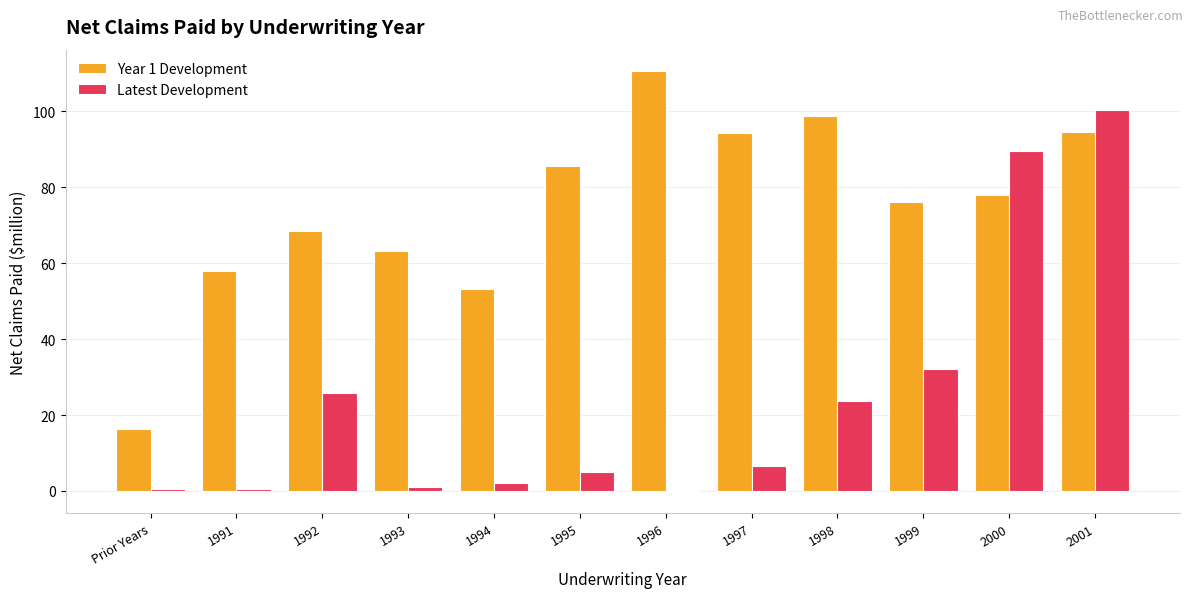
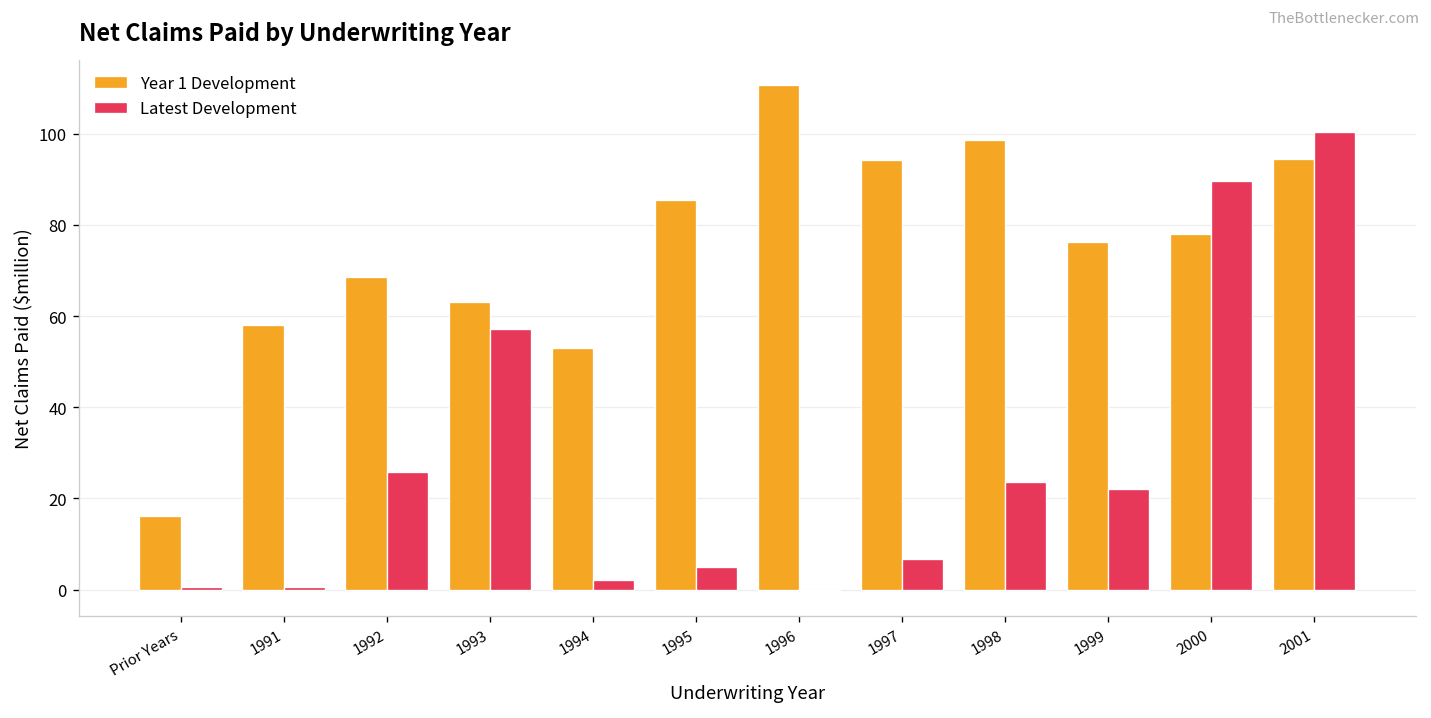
Latest Development, 1993: 1 -> 57
Latest Development, 1999: 32 -> 22
